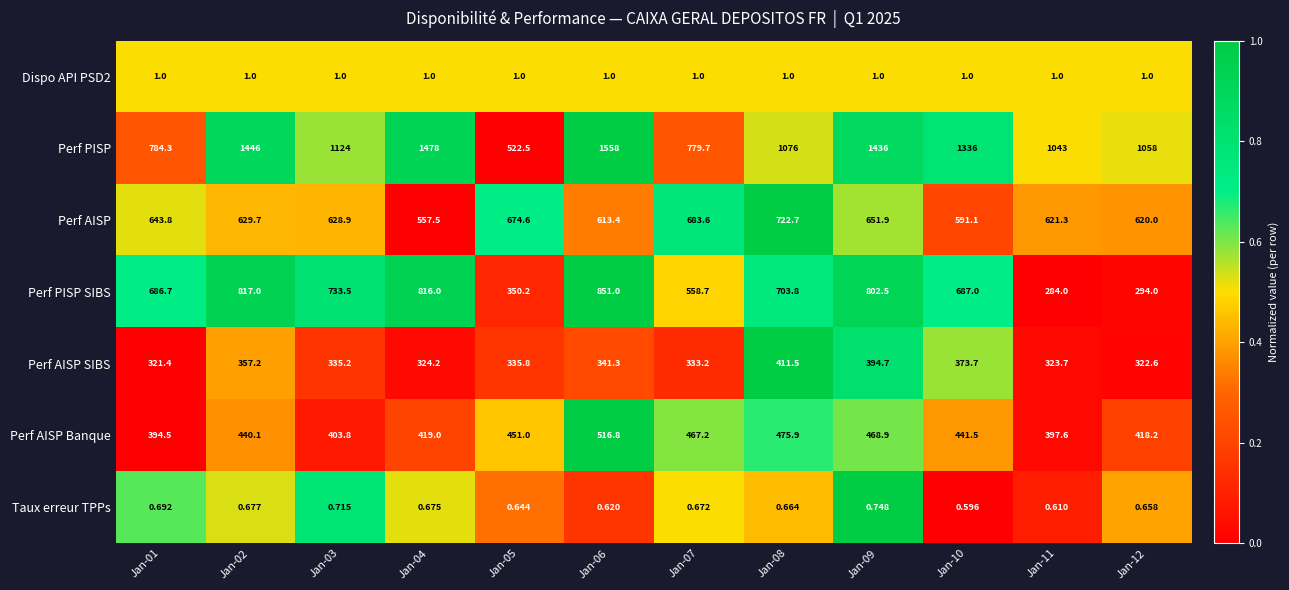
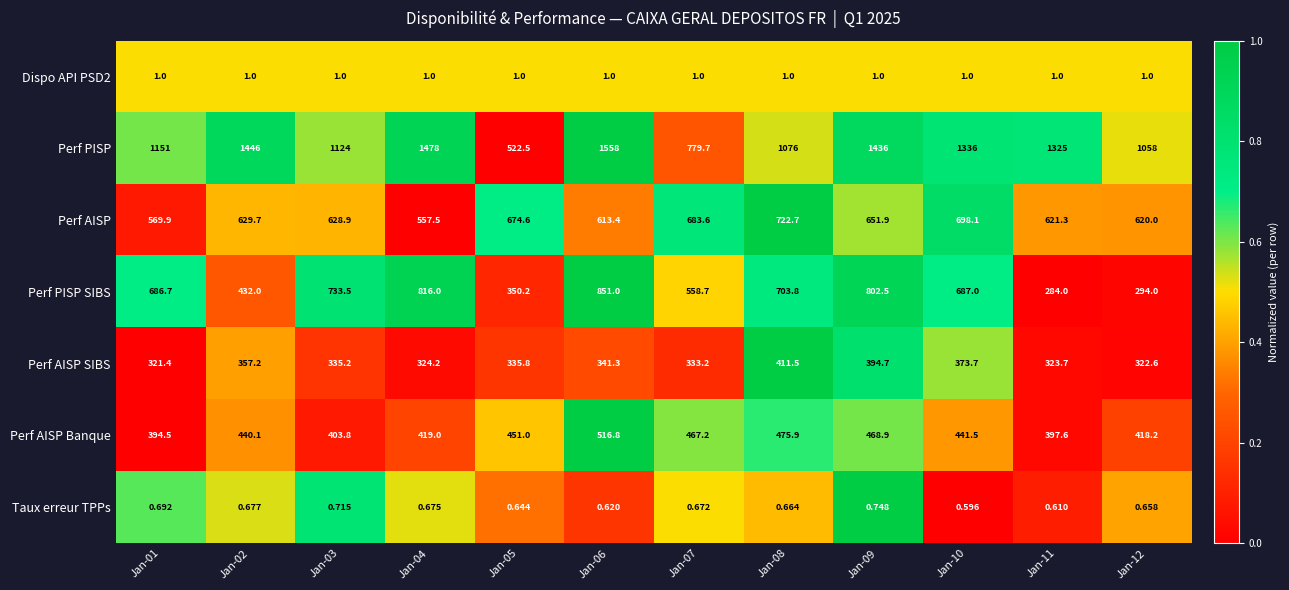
Perf PISP, Jan-01: 784.3 -> 1151
Perf PISP, Jan-11: 1043 -> 1325
Perf AISP, Jan-01: 643.8 -> 569.9
Perf AISP, Jan-10: 591.1 -> 698.1
Perf PISP SIBS, Jan-02: 817.0 -> 432.0
